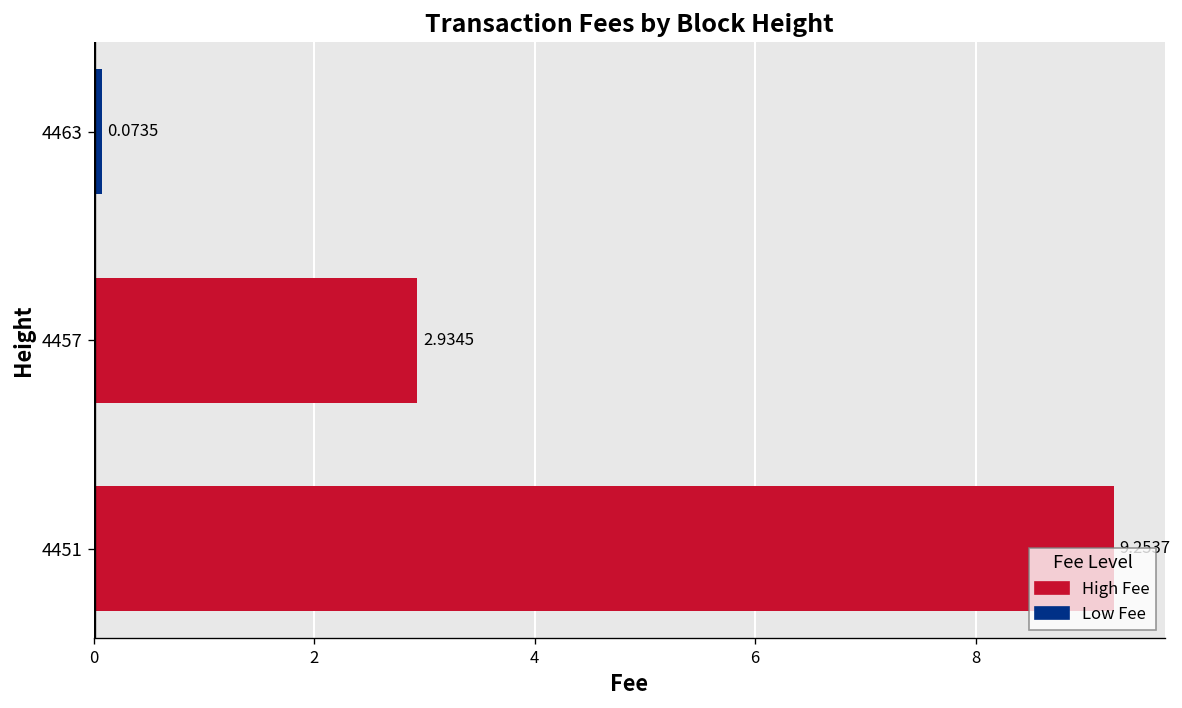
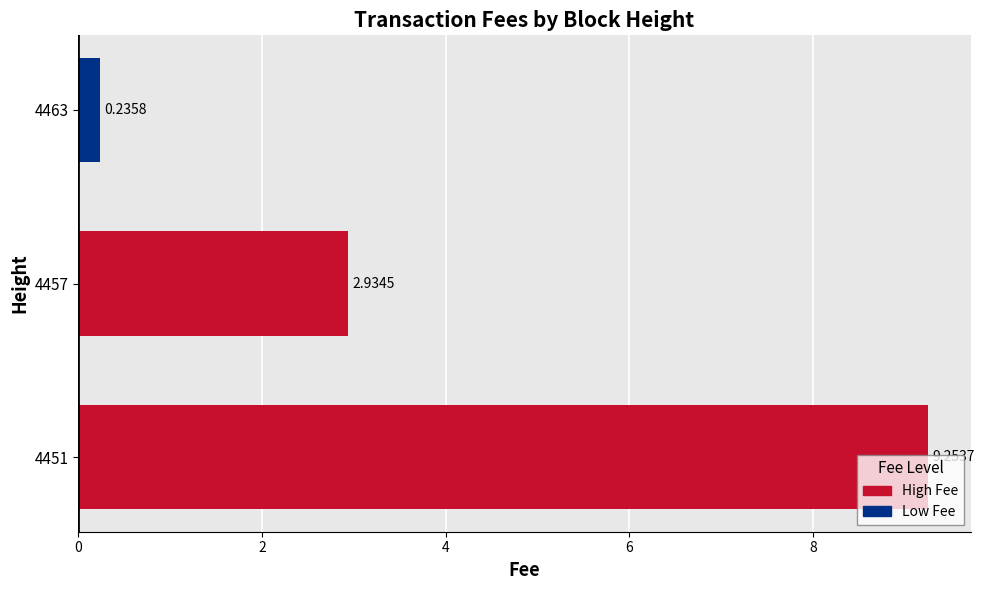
4463: 0.0735 -> 0.2358
